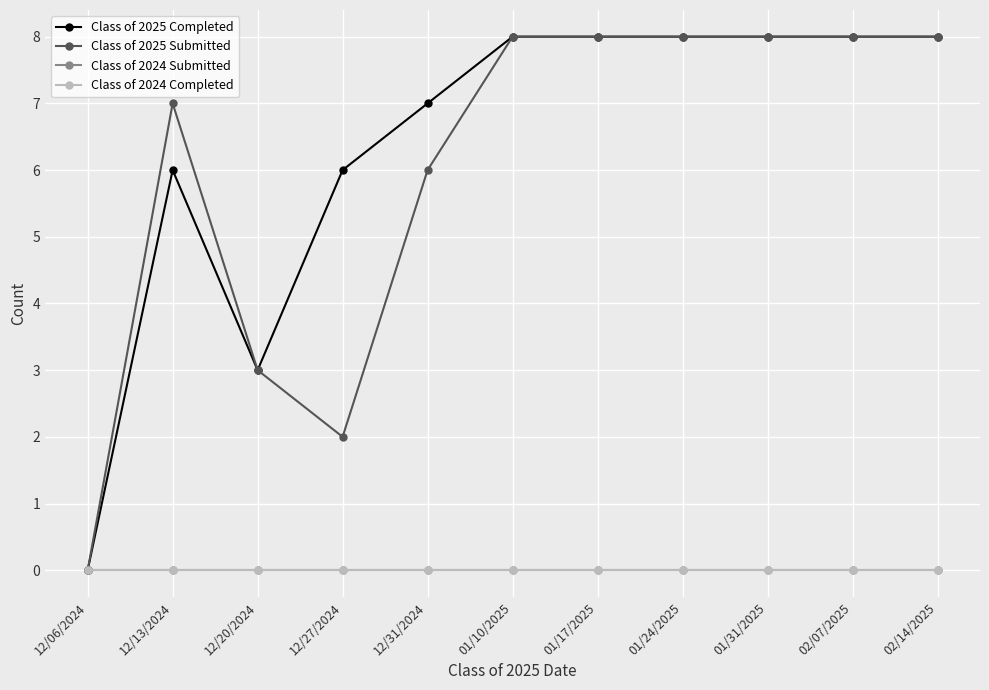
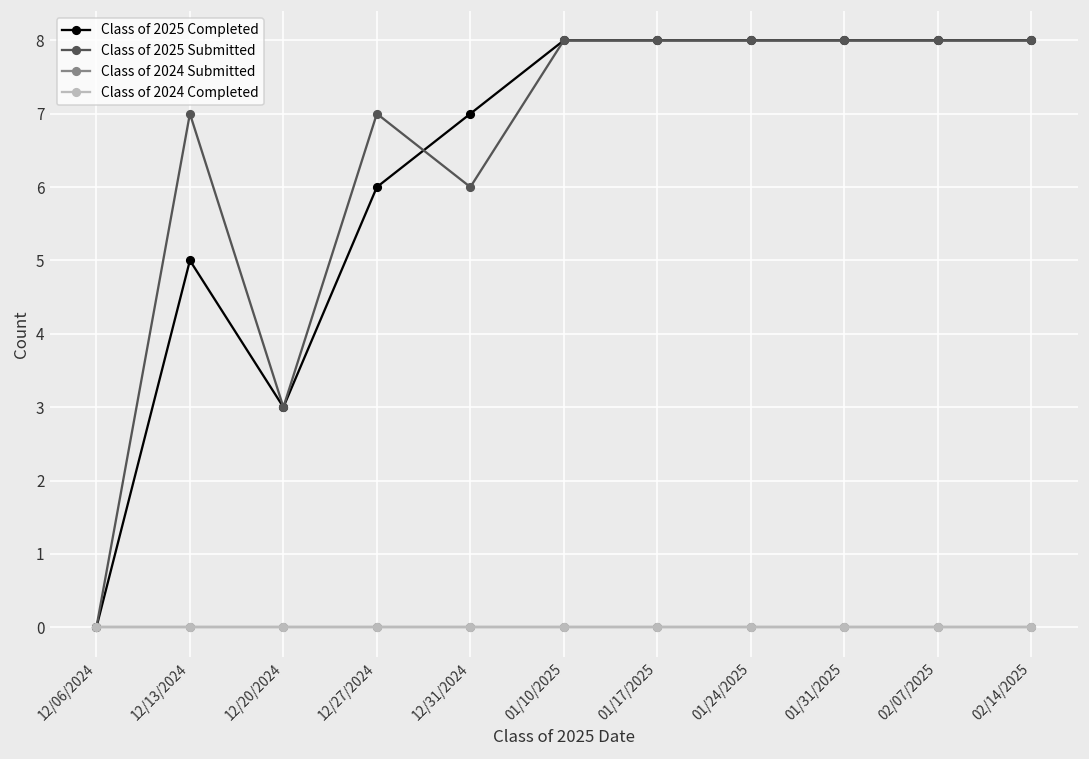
Class of 2025 Completed, 12/13/2024: 6 -> 5
Class of 2025 Submitted, 12/27/2024: 2 -> 7
